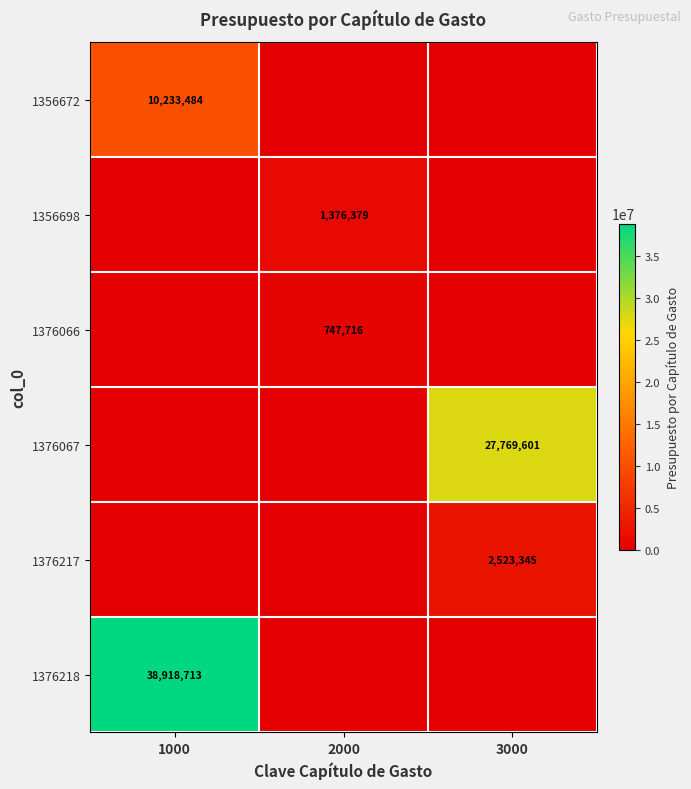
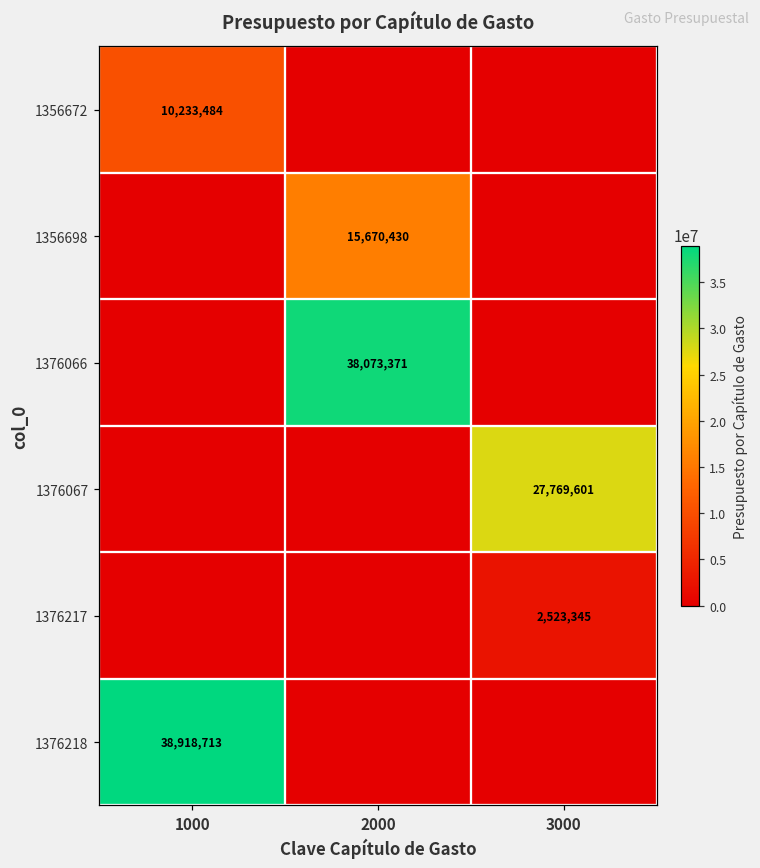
1356698, 2000: 1,376,379 -> 15,670,430
1376066, 2000: 747,716 -> 38,073,371
